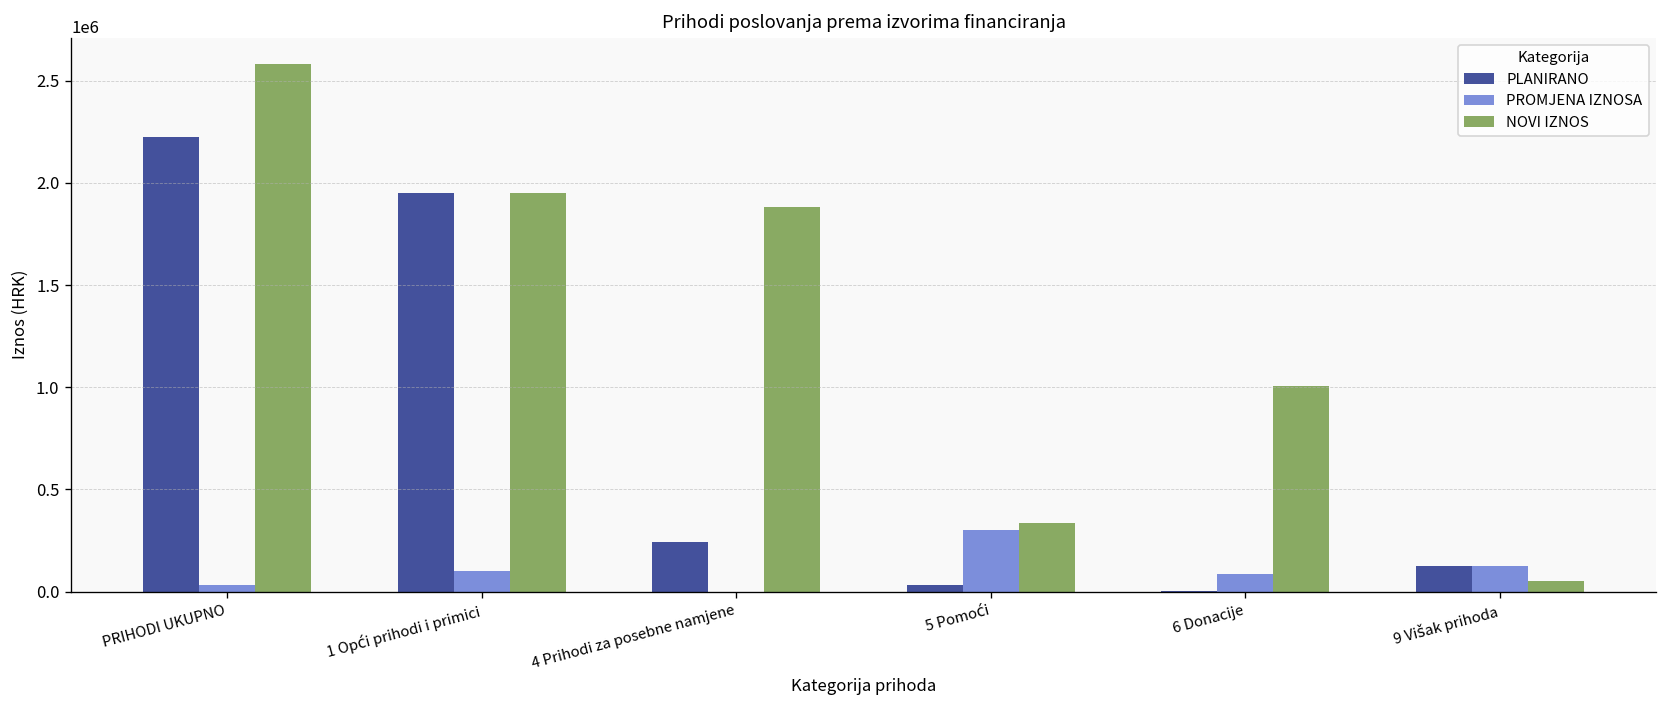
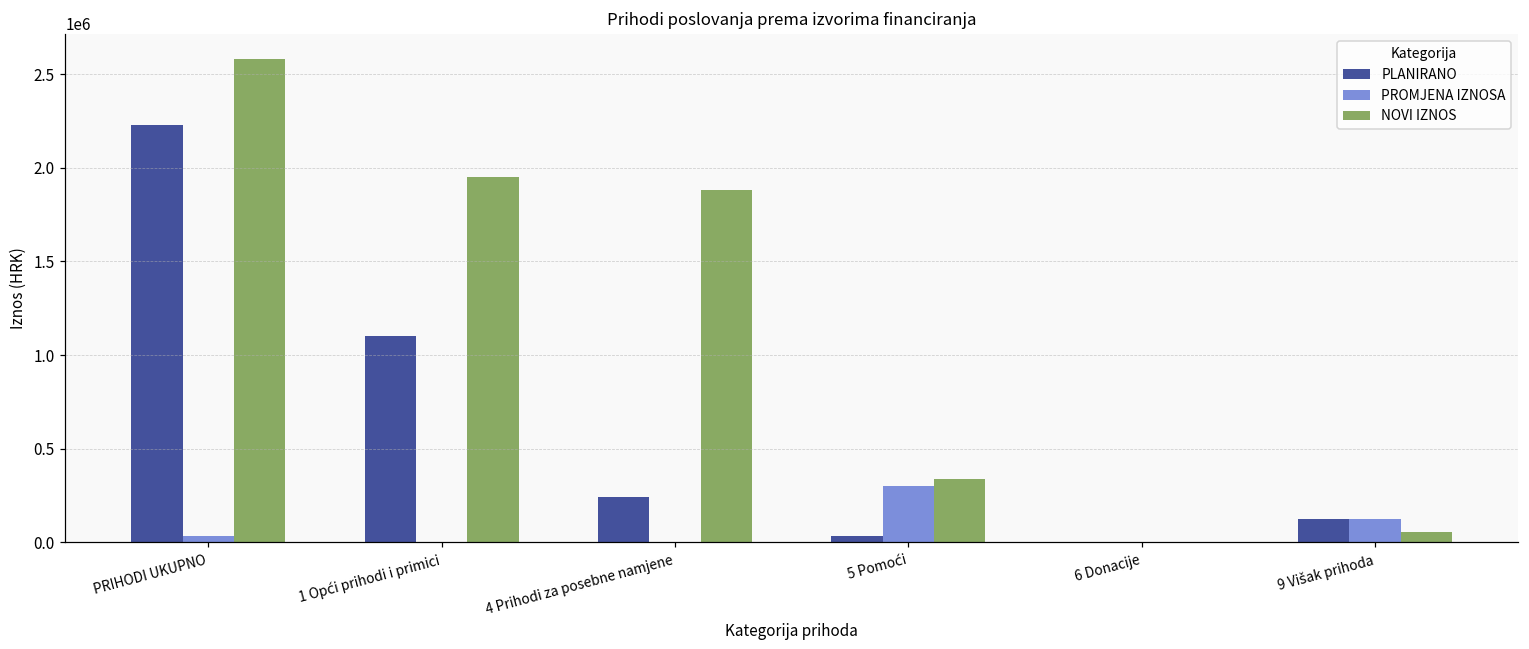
PLANIRANO, 1 Opći prihodi i primici: 1950000 -> 1100000
PROMJENA IZNOSA, 1 Opći prihodi i primici: 100000 -> 0
PROMJENA IZNOSA, 6 Donacije: 90000 -> 0
NOVI IZNOS, 6 Donacije: 1010000 -> 0
